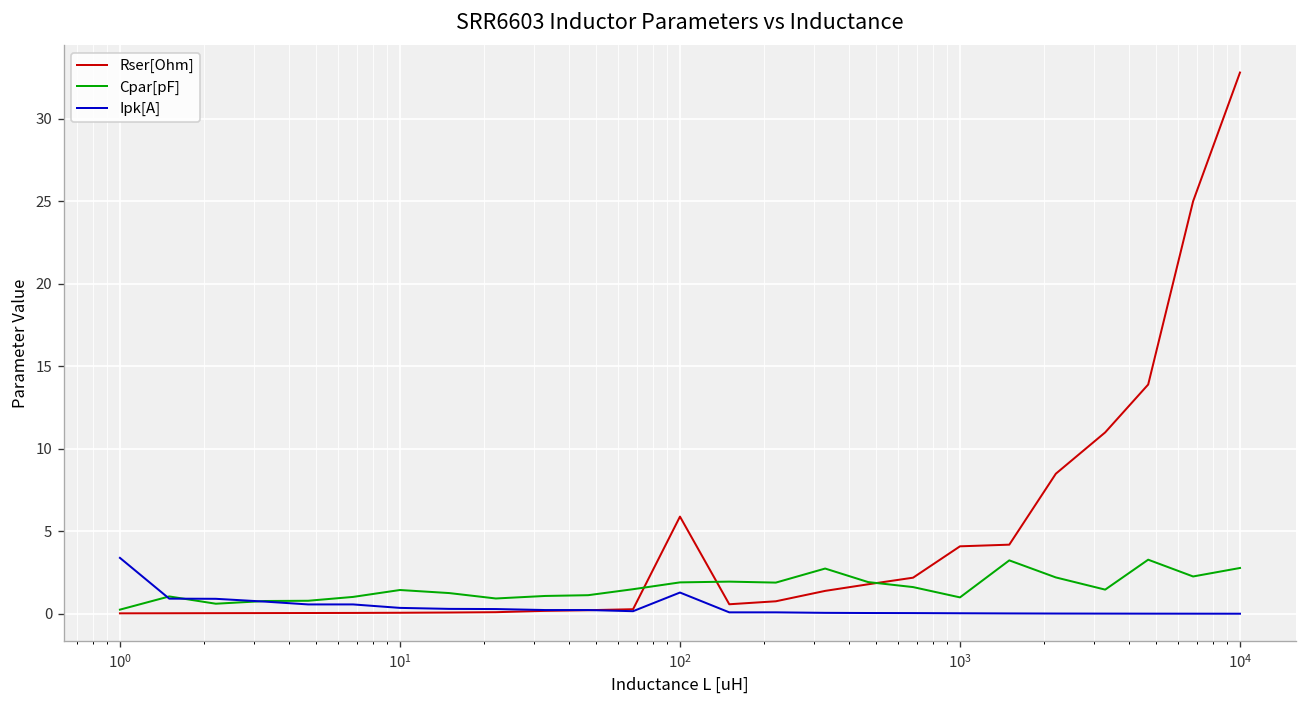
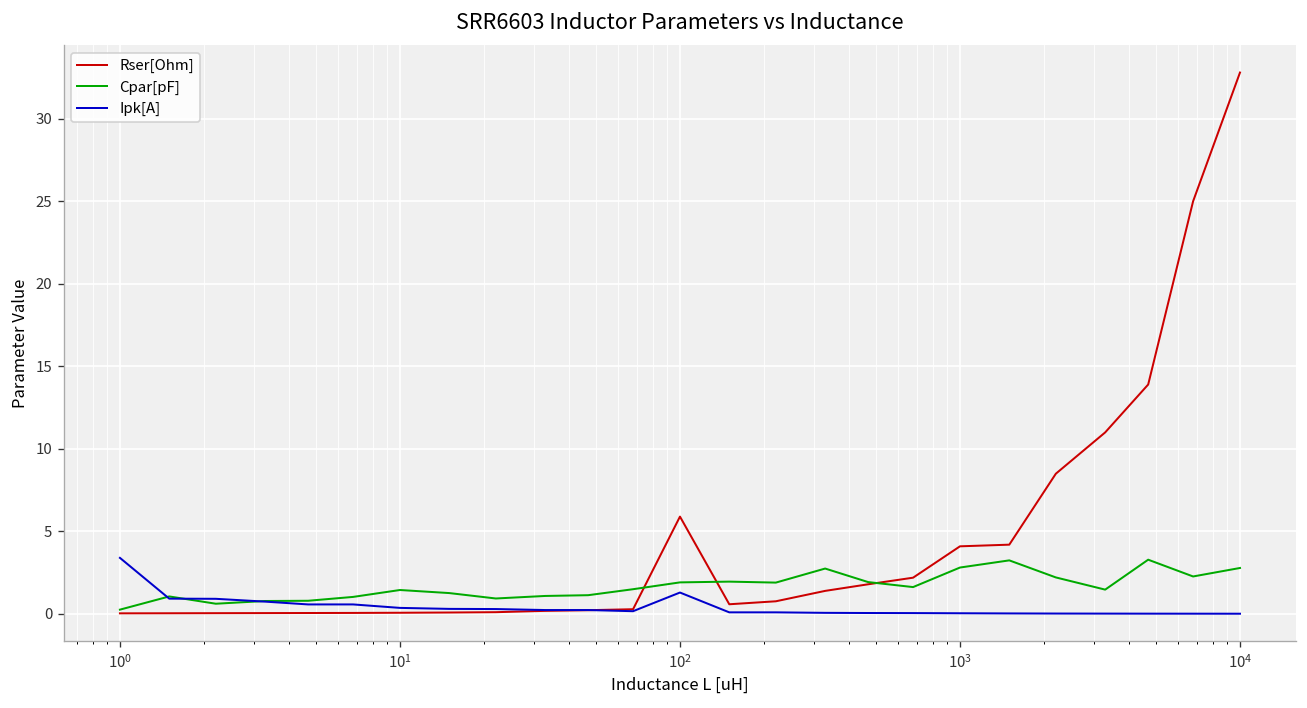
Cpar[pF], 10^3: 1.0 -> 2.8
